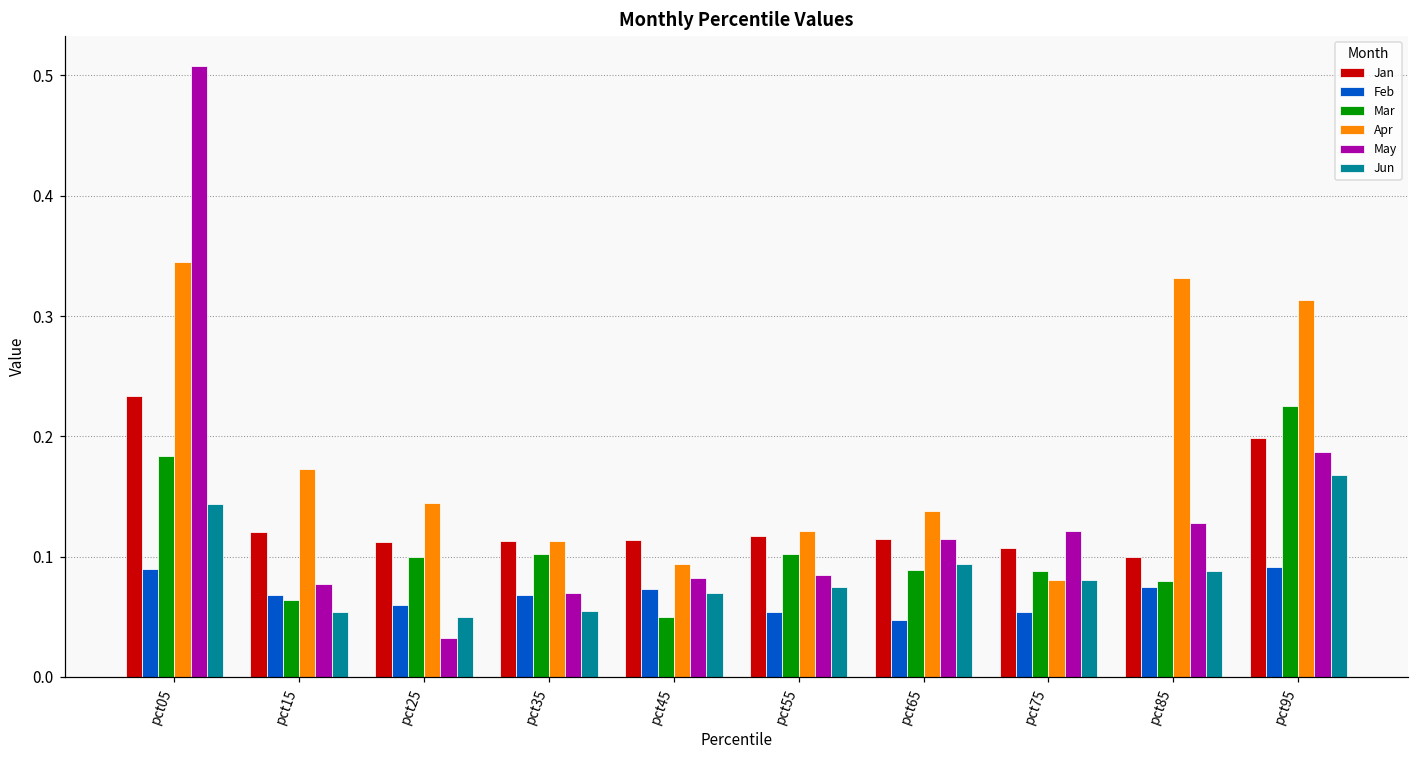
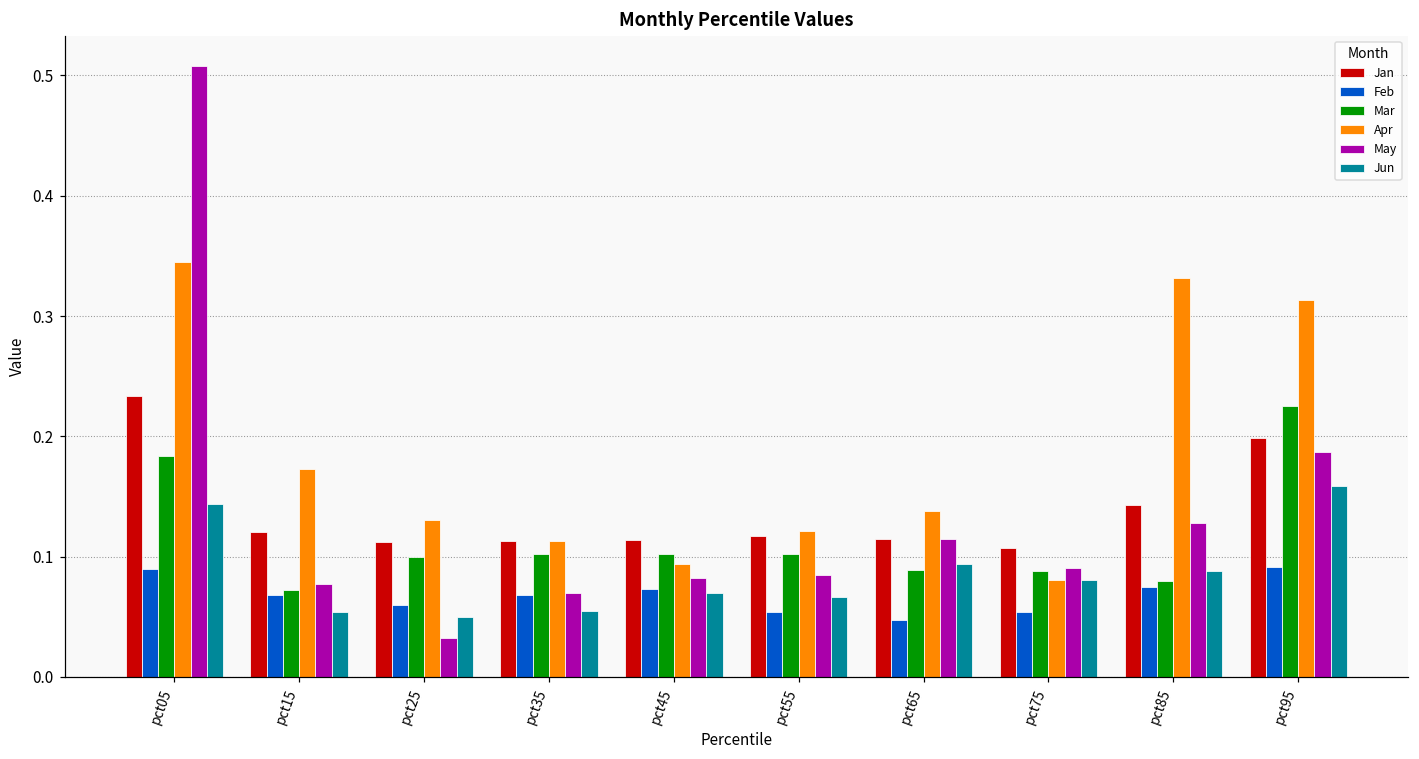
Mar, pct15: 0.064 -> 0.072
Apr, pct25: 0.145 -> 0.130
Mar, pct45: 0.050 -> 0.103
Jun, pct55: 0.075 -> 0.067
May, pct75: 0.121 -> 0.091
Jan, pct85: 0.100 -> 0.143
Jun, pct95: 0.168 -> 0.159
